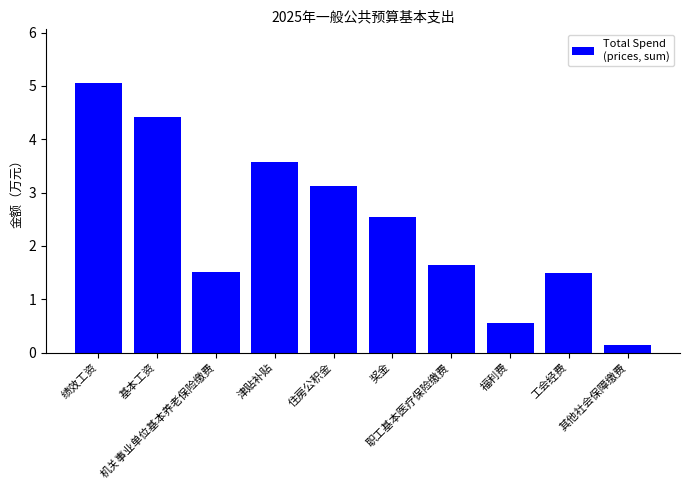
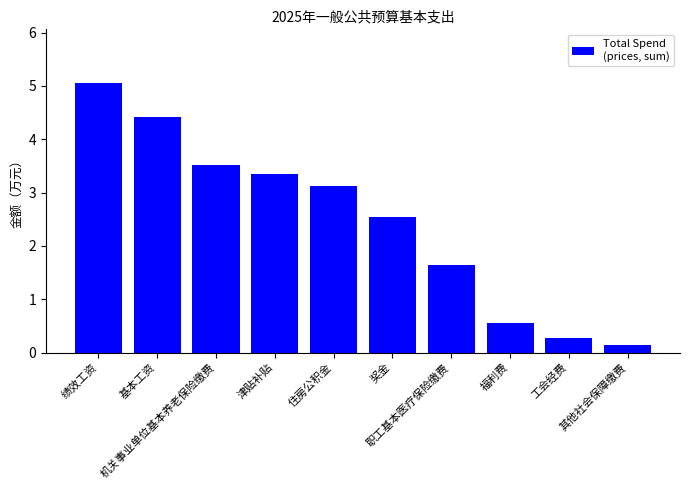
机关事业单位基本养老保险缴费: 1.5 -> 3.5
津贴补贴: 3.6 -> 3.4
工会经费: 1.5 -> 0.3
